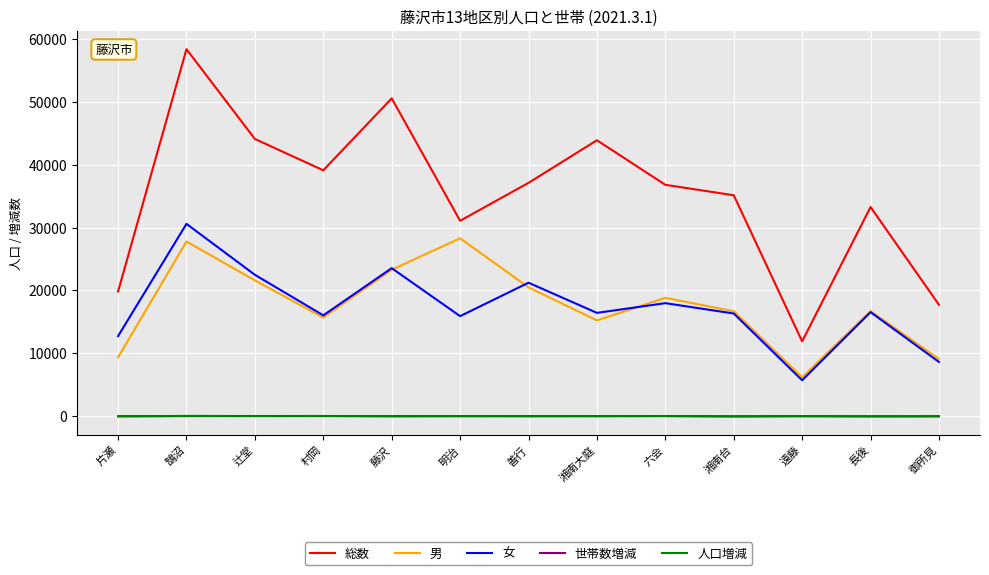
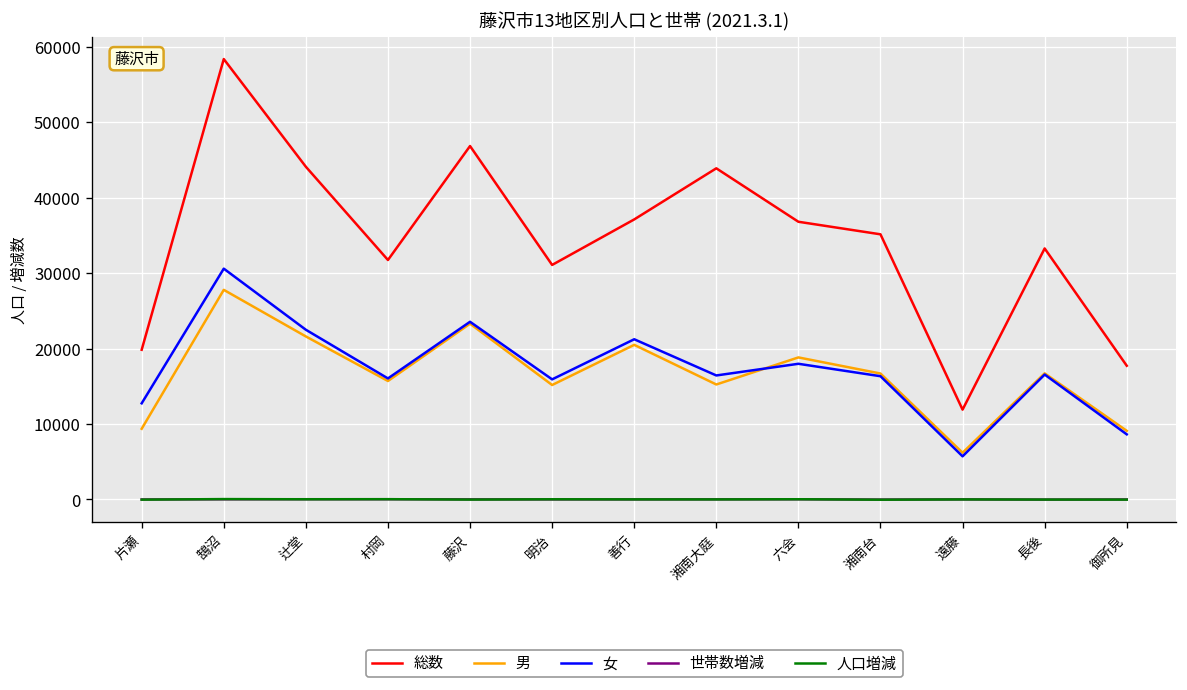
総数, 村岡: 39000 -> 32000
総数, 藤沢: 51000 -> 47000
男, 明治: 28000 -> 15000
